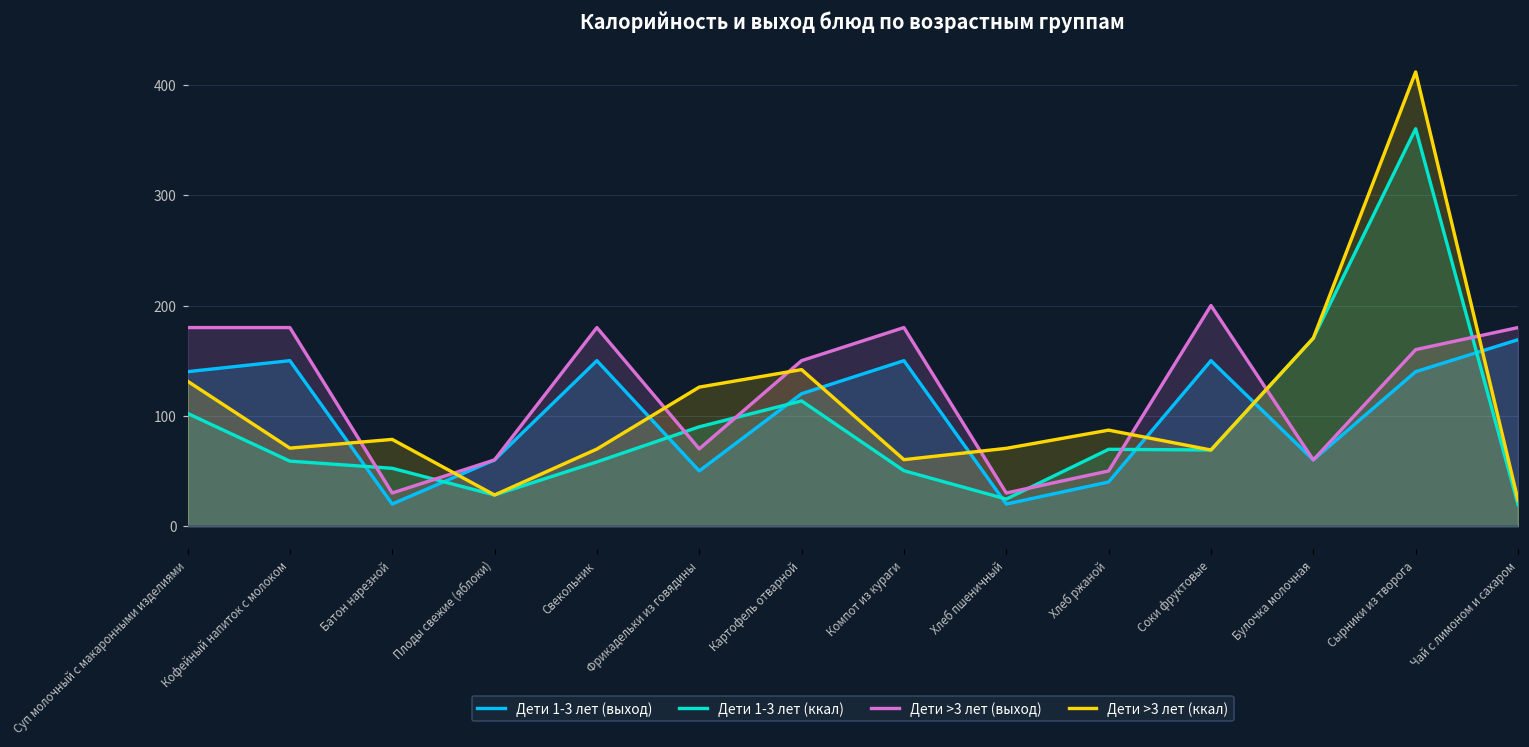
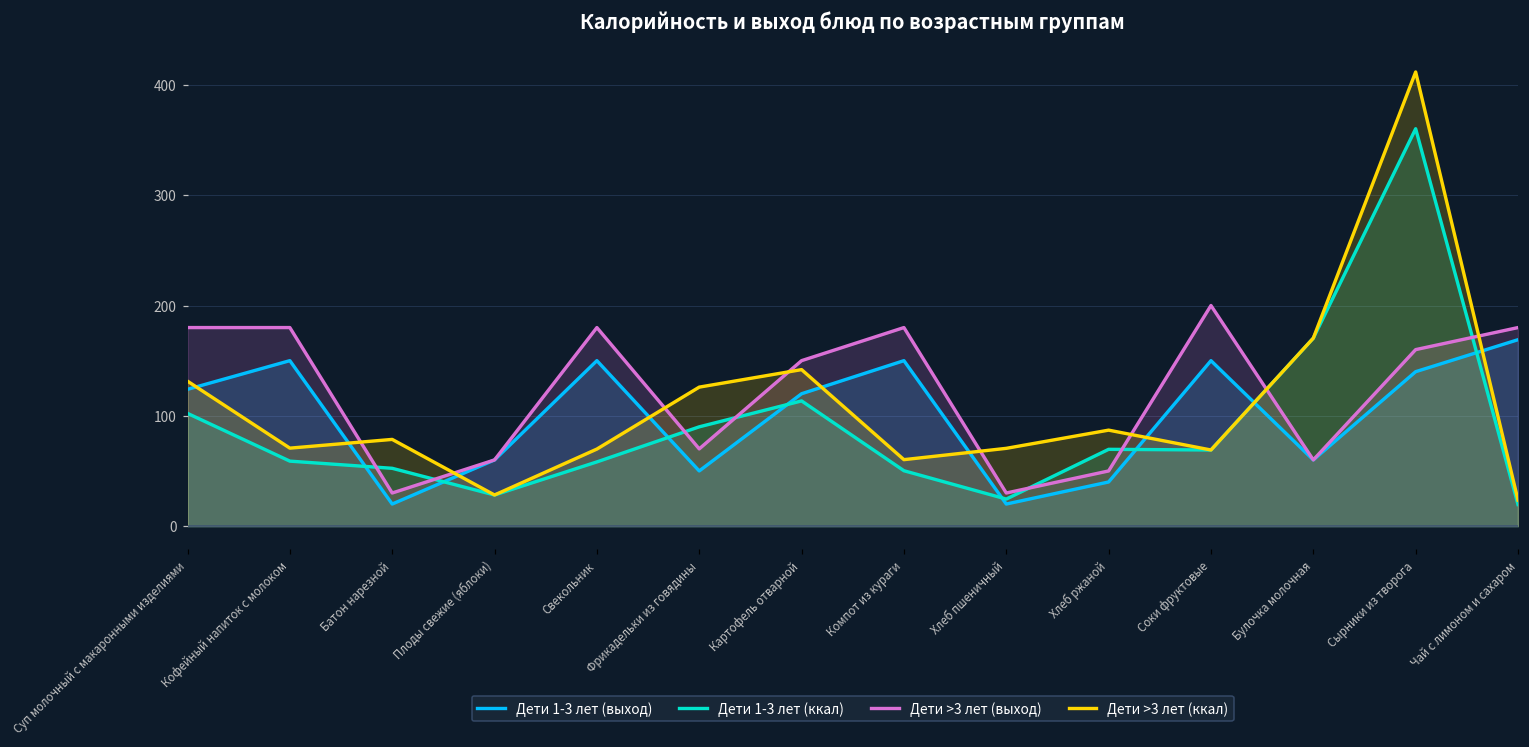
Дети 1-3 лет (выход), Суп молочный с макаронными изделиями: 140 -> 124
